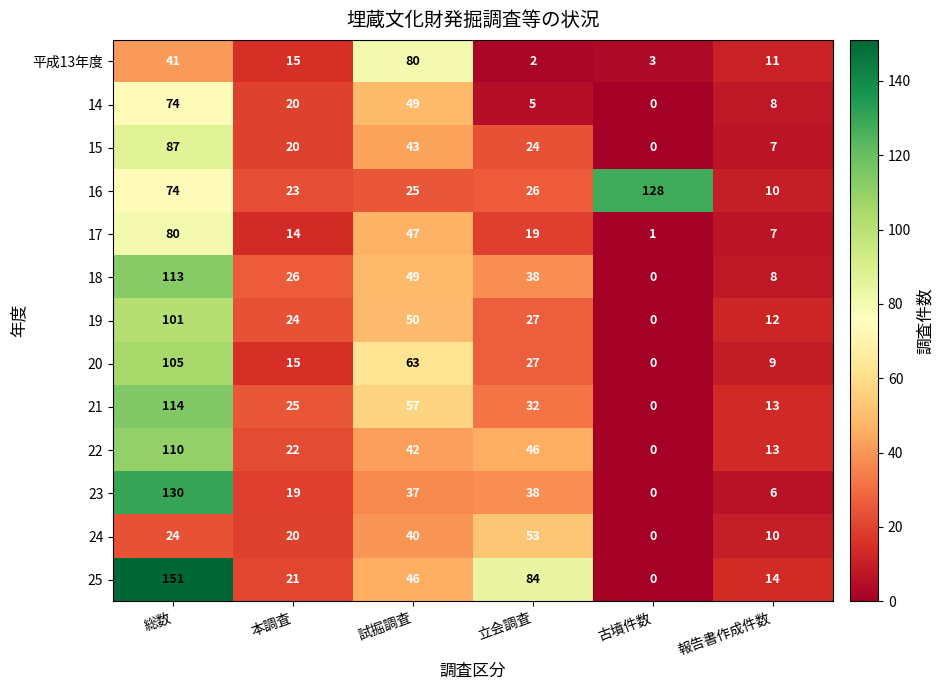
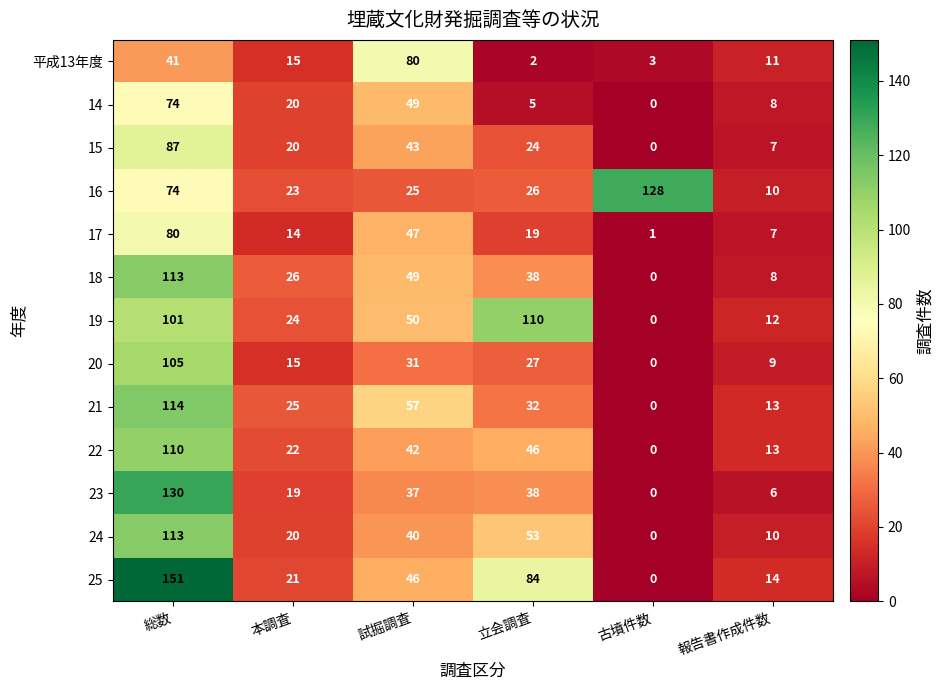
19, 立会調査: 27 -> 110
20, 試掘調査: 63 -> 31
24, 総数: 24 -> 113
